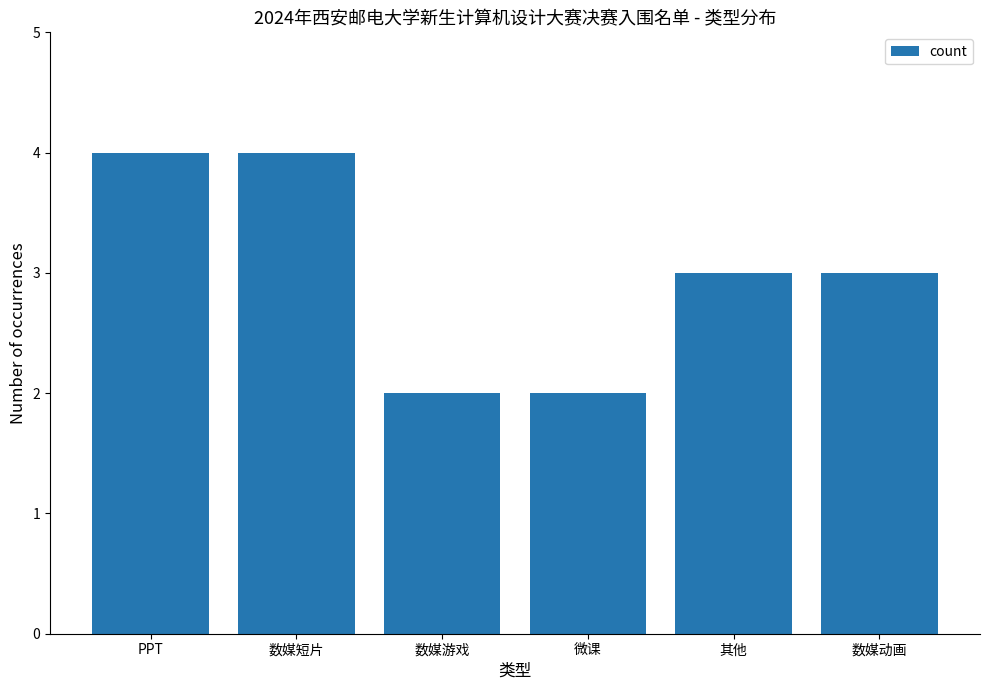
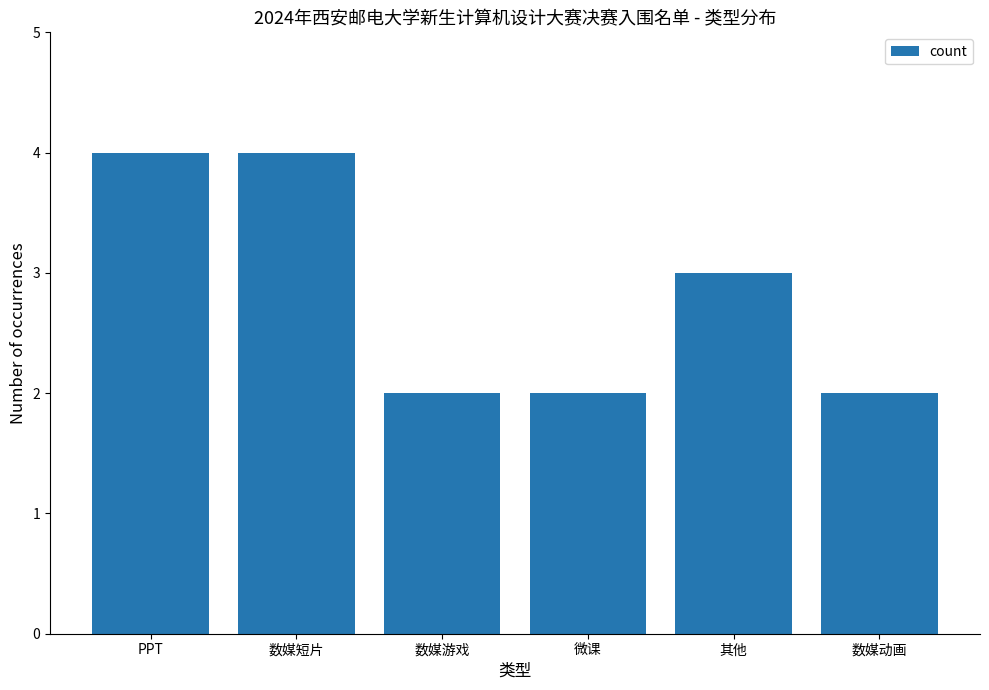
数媒动画: 3 -> 2
